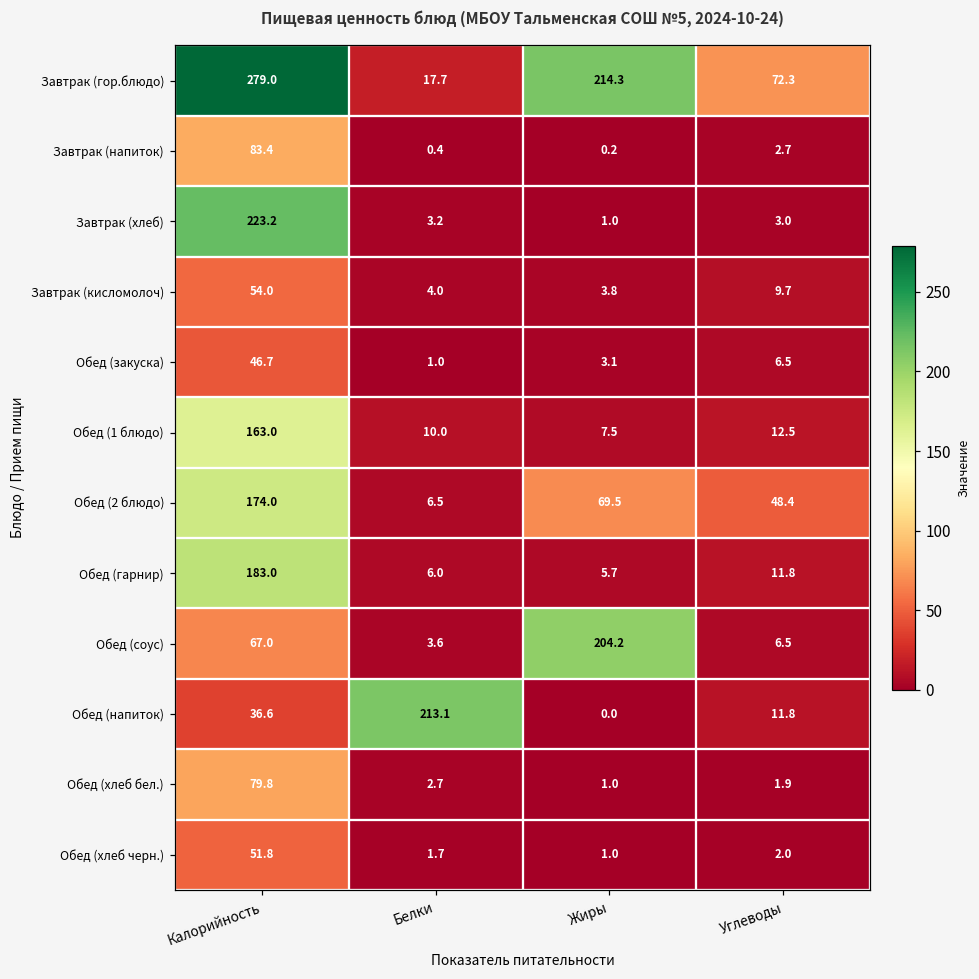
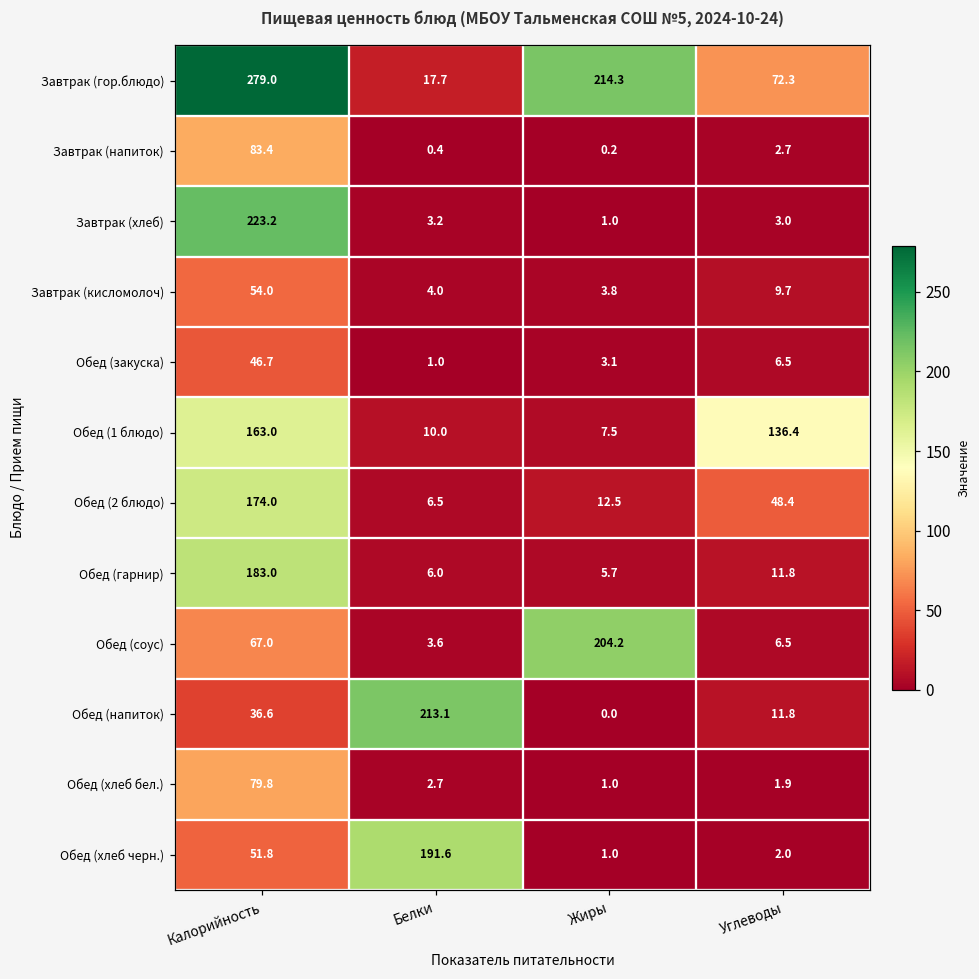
Обед (1 блюдо), Углеводы: 12.5 -> 136.4
Обед (2 блюдо), Жиры: 69.5 -> 12.5
Обед (хлеб черн.), Белки: 1.7 -> 191.6
